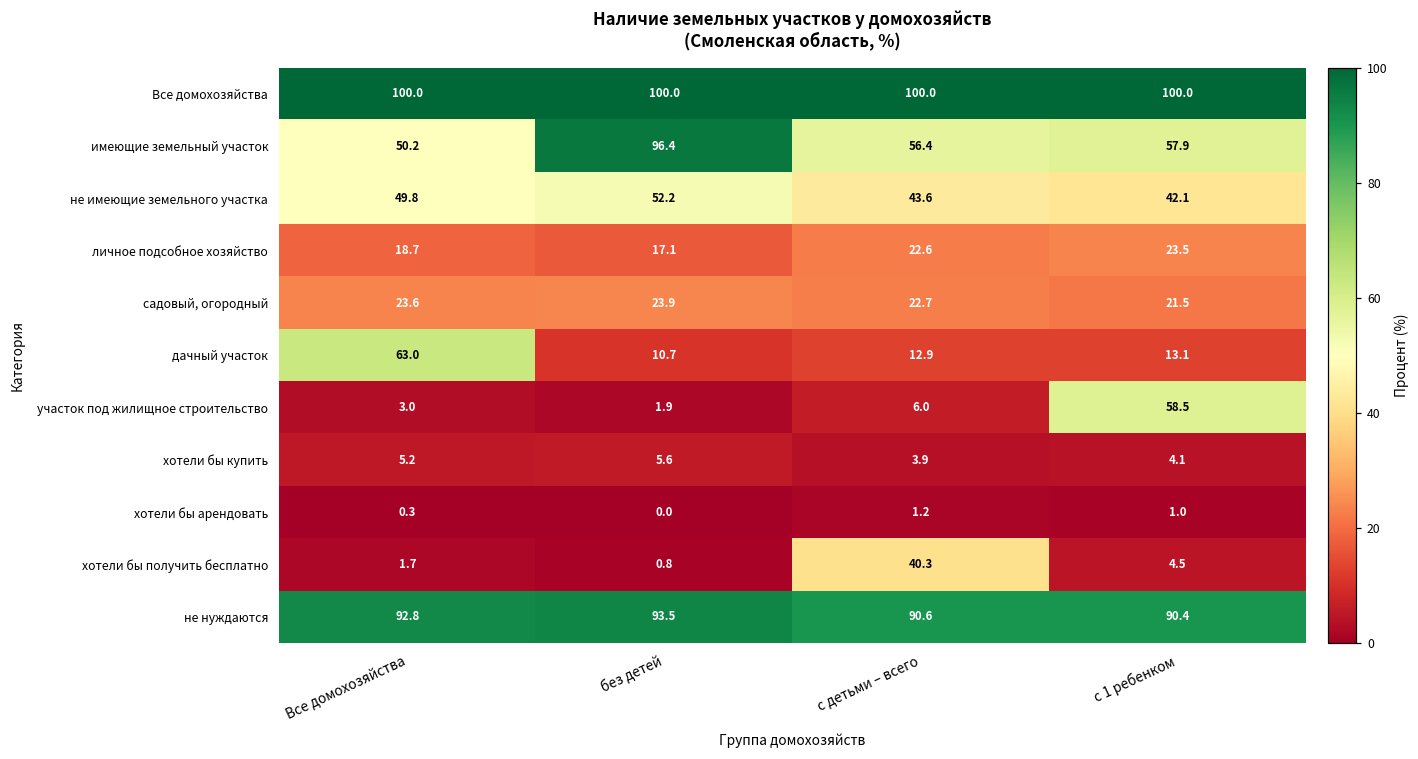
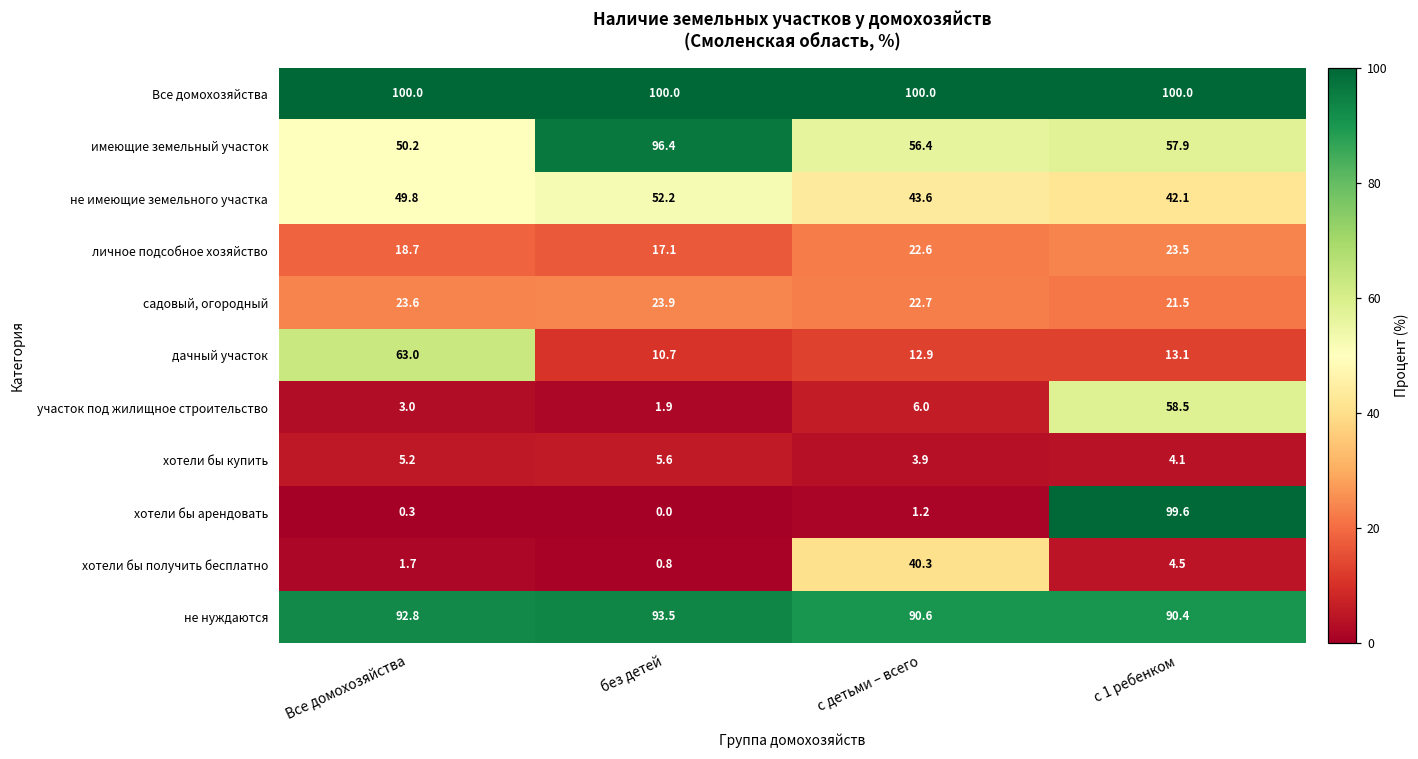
хотели бы арендовать, с 1 ребенком: 1.0 -> 99.6
